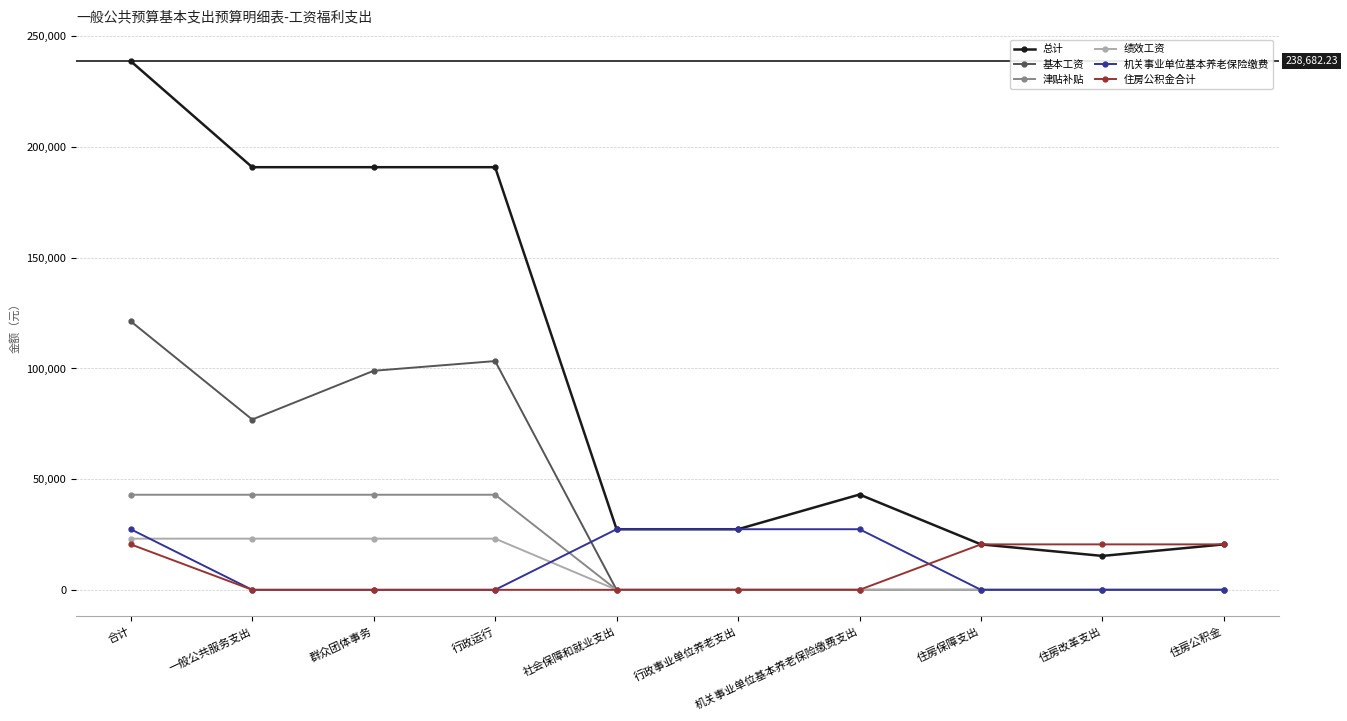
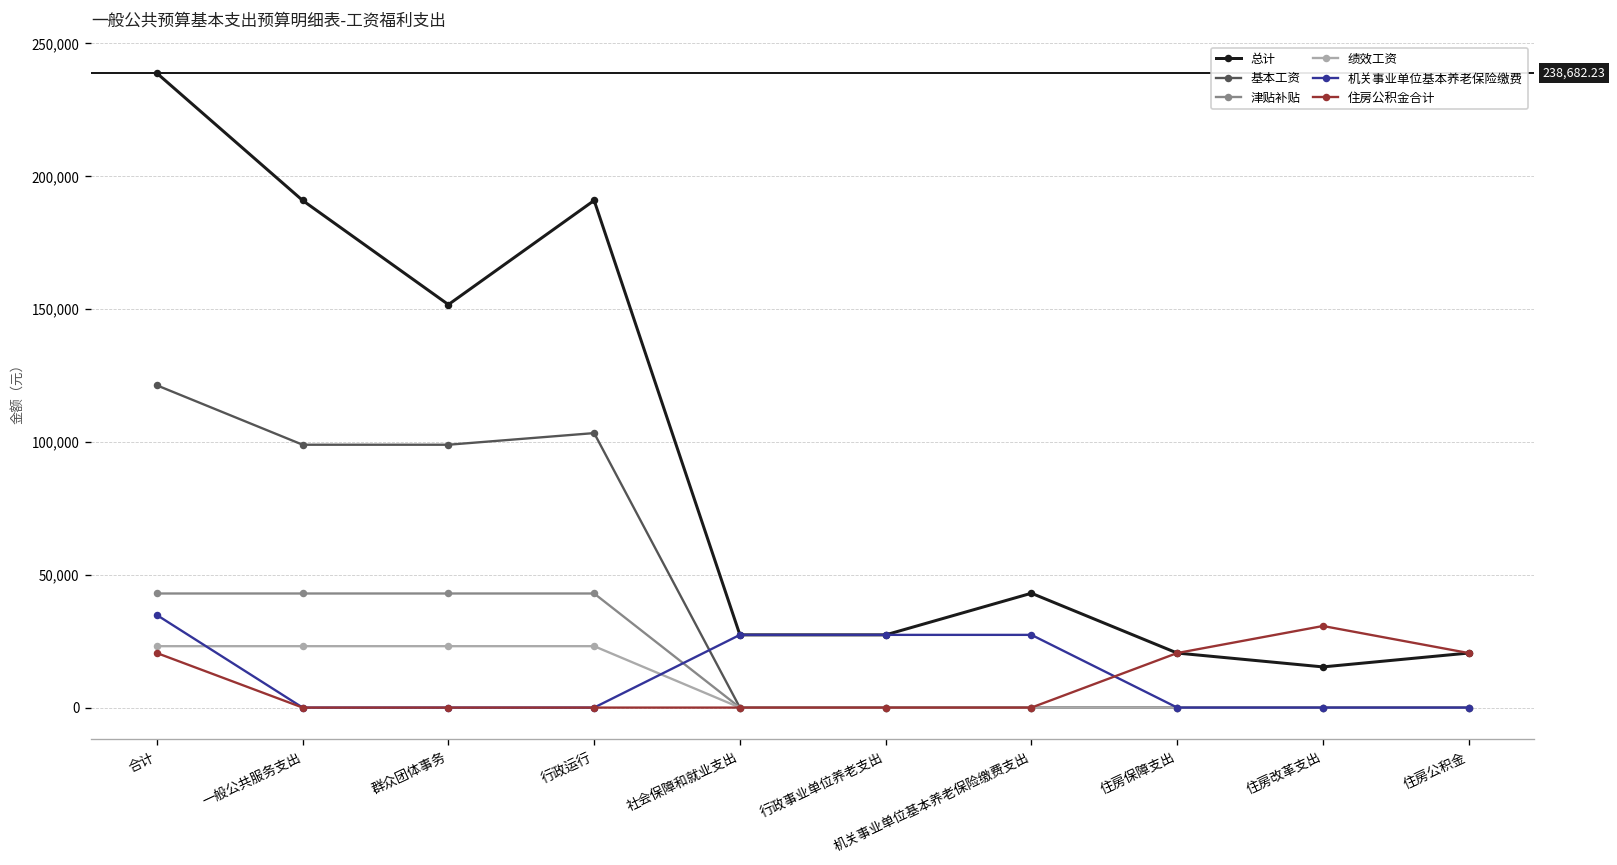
机关事业单位基本养老保险缴费, 合计: 27,000 -> 35,000
基本工资, 一般公共服务支出: 77,000 -> 99,000
总计, 群众团体事务: 191,000 -> 152,000
住房公积金合计, 住房改革支出: 21,000 -> 31,000
